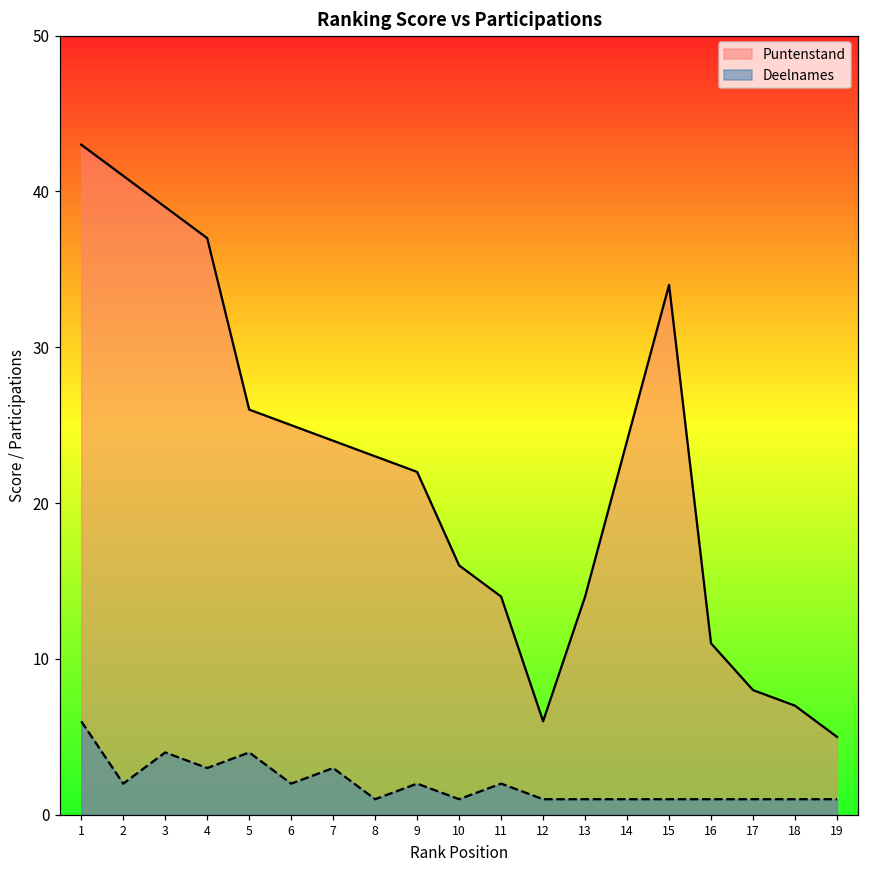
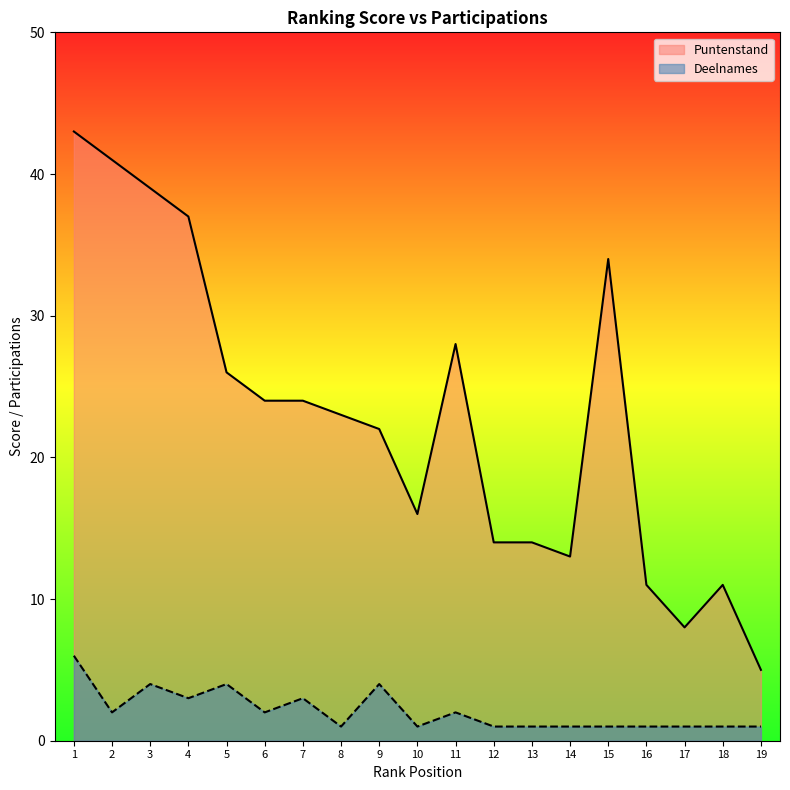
Puntenstand, 6: 25 -> 24
Deelnames, 9: 2 -> 4
Puntenstand, 11: 14 -> 28
Puntenstand, 12: 6 -> 14
Puntenstand, 14: 24 -> 13
Puntenstand, 18: 7 -> 11
